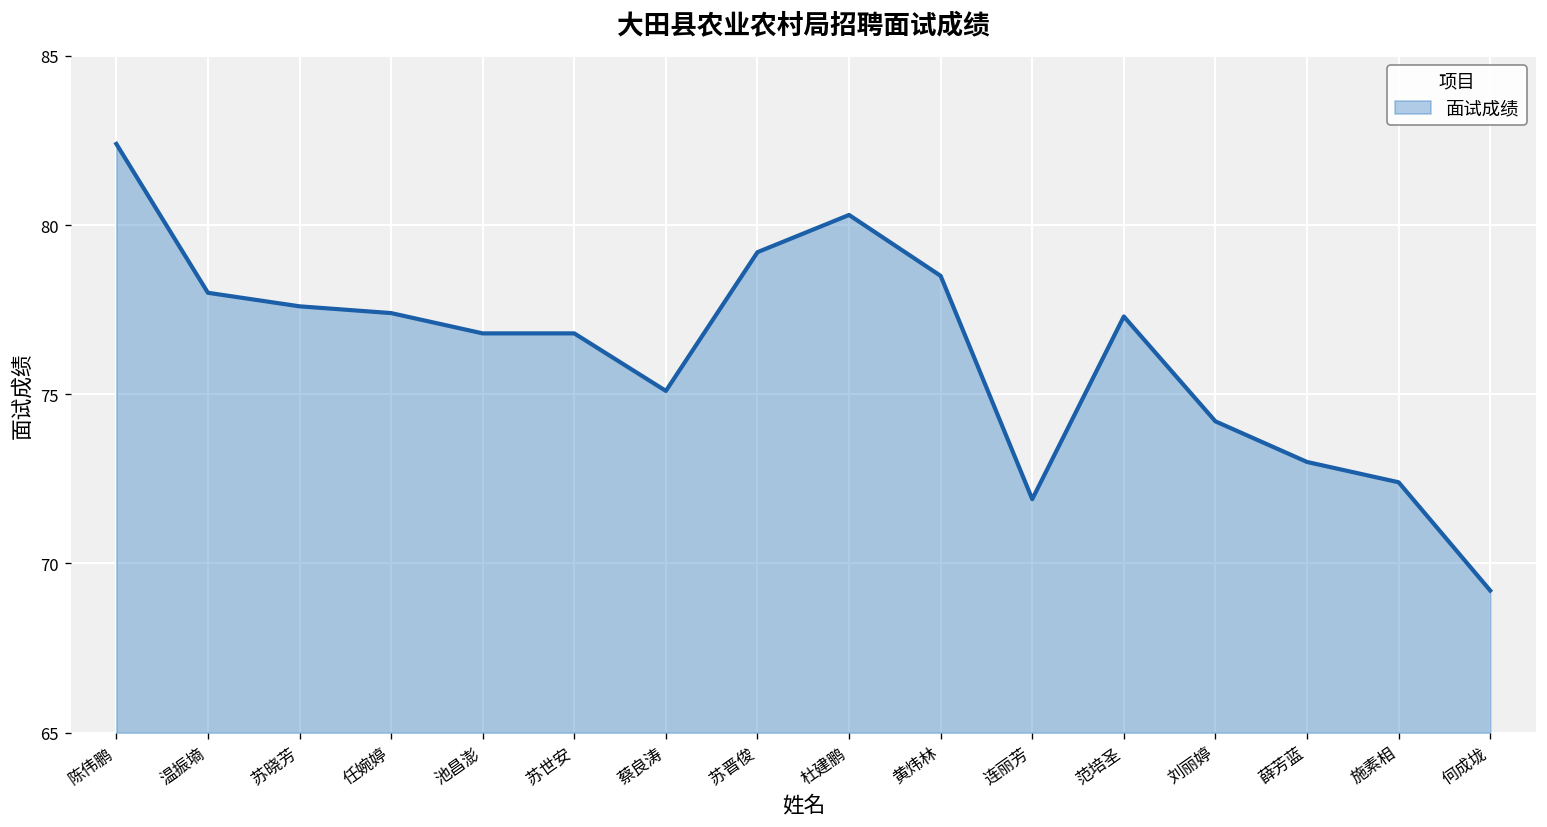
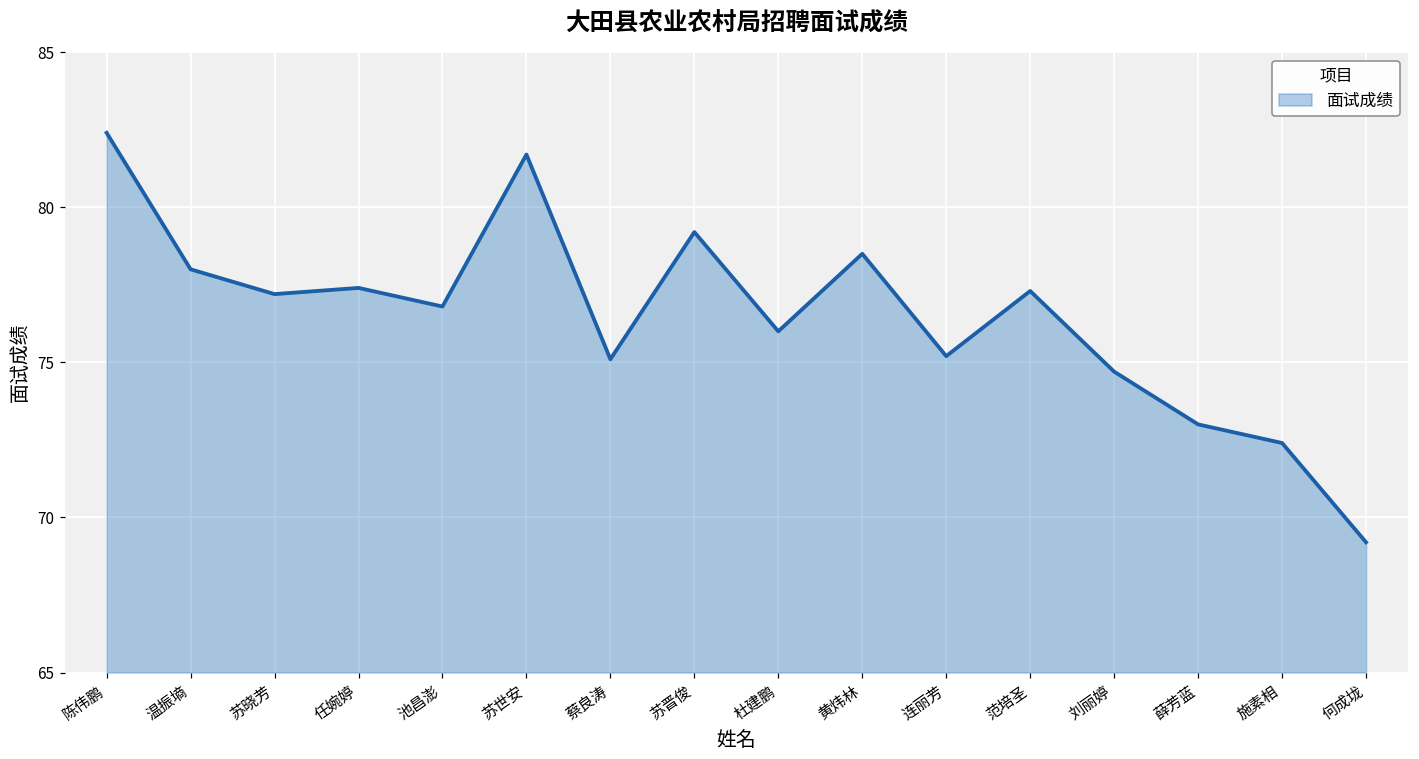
苏晓芳: 77.6 -> 77.2
苏世安: 76.8 -> 81.7
杜建鹏: 80.3 -> 76.0
连丽芳: 71.9 -> 75.2
刘丽婷: 74.2 -> 74.7
